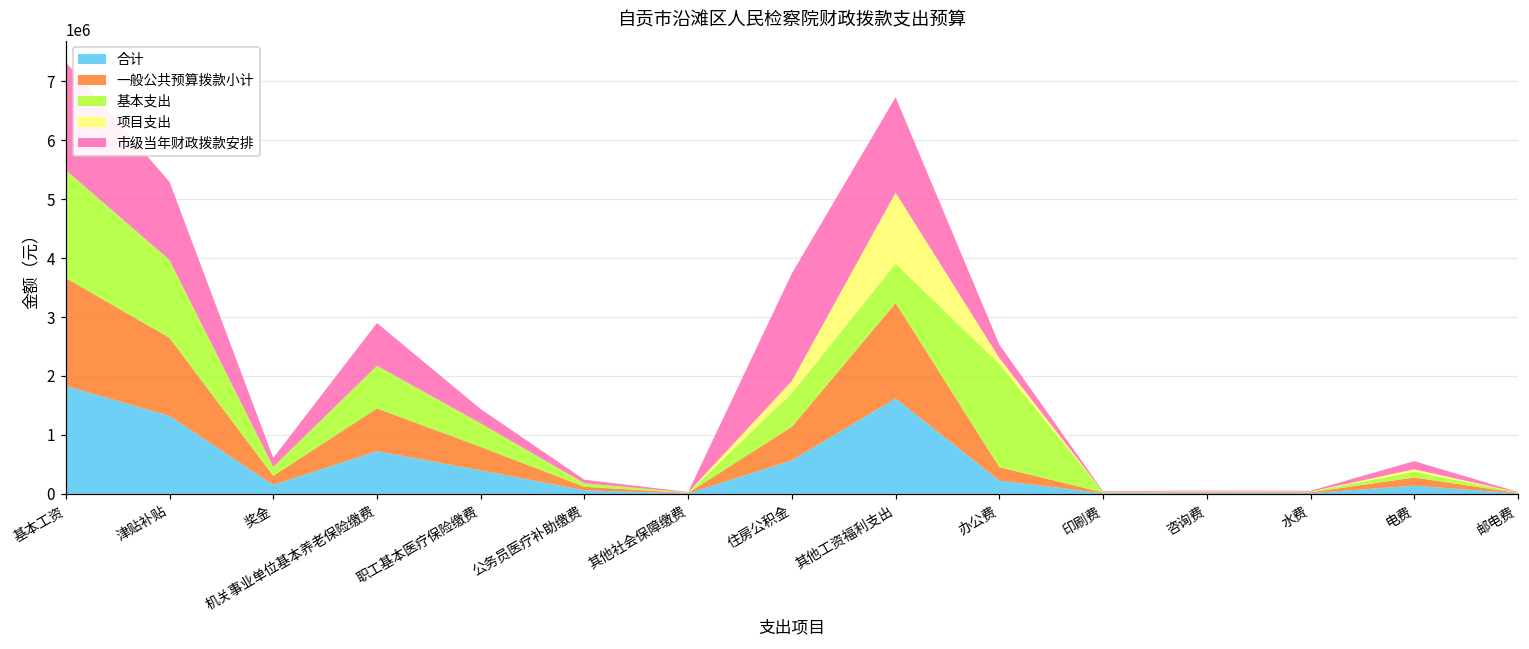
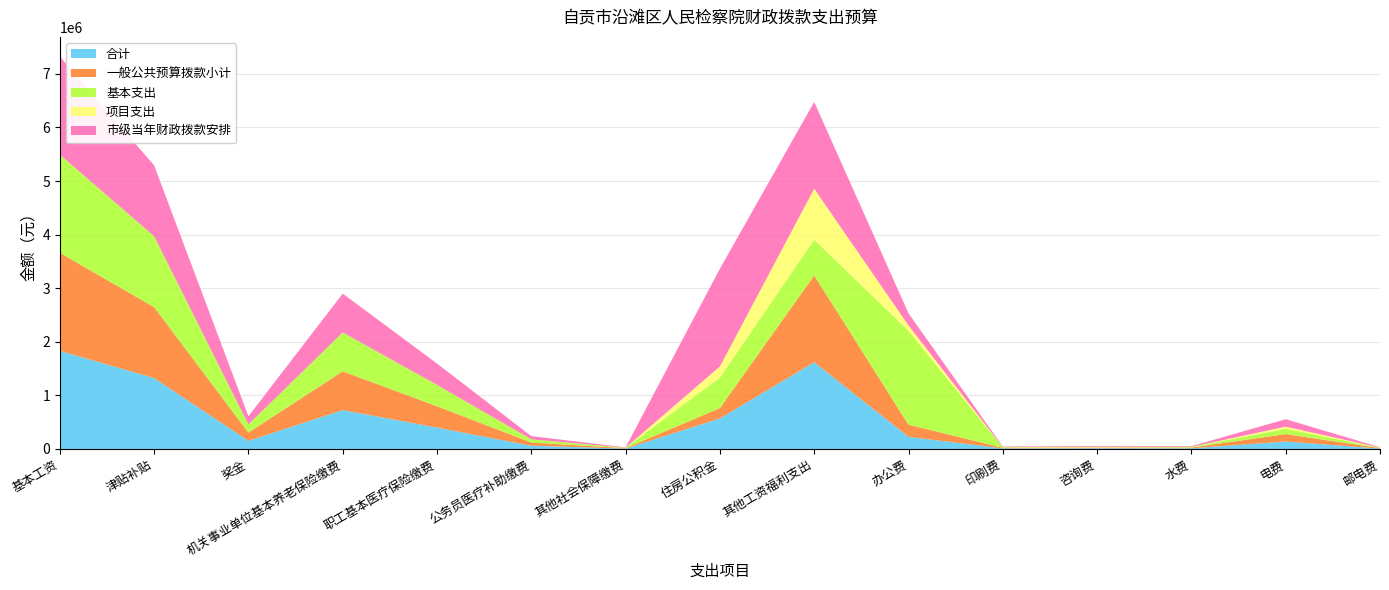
市级当年财政拨款安排, 职工基本医疗保险缴费: 200000 -> 400000
一般公共预算拨款小计, 住房公积金: 600000 -> 200000
项目支出, 其他工资福利支出: 1200000 -> 1000000
